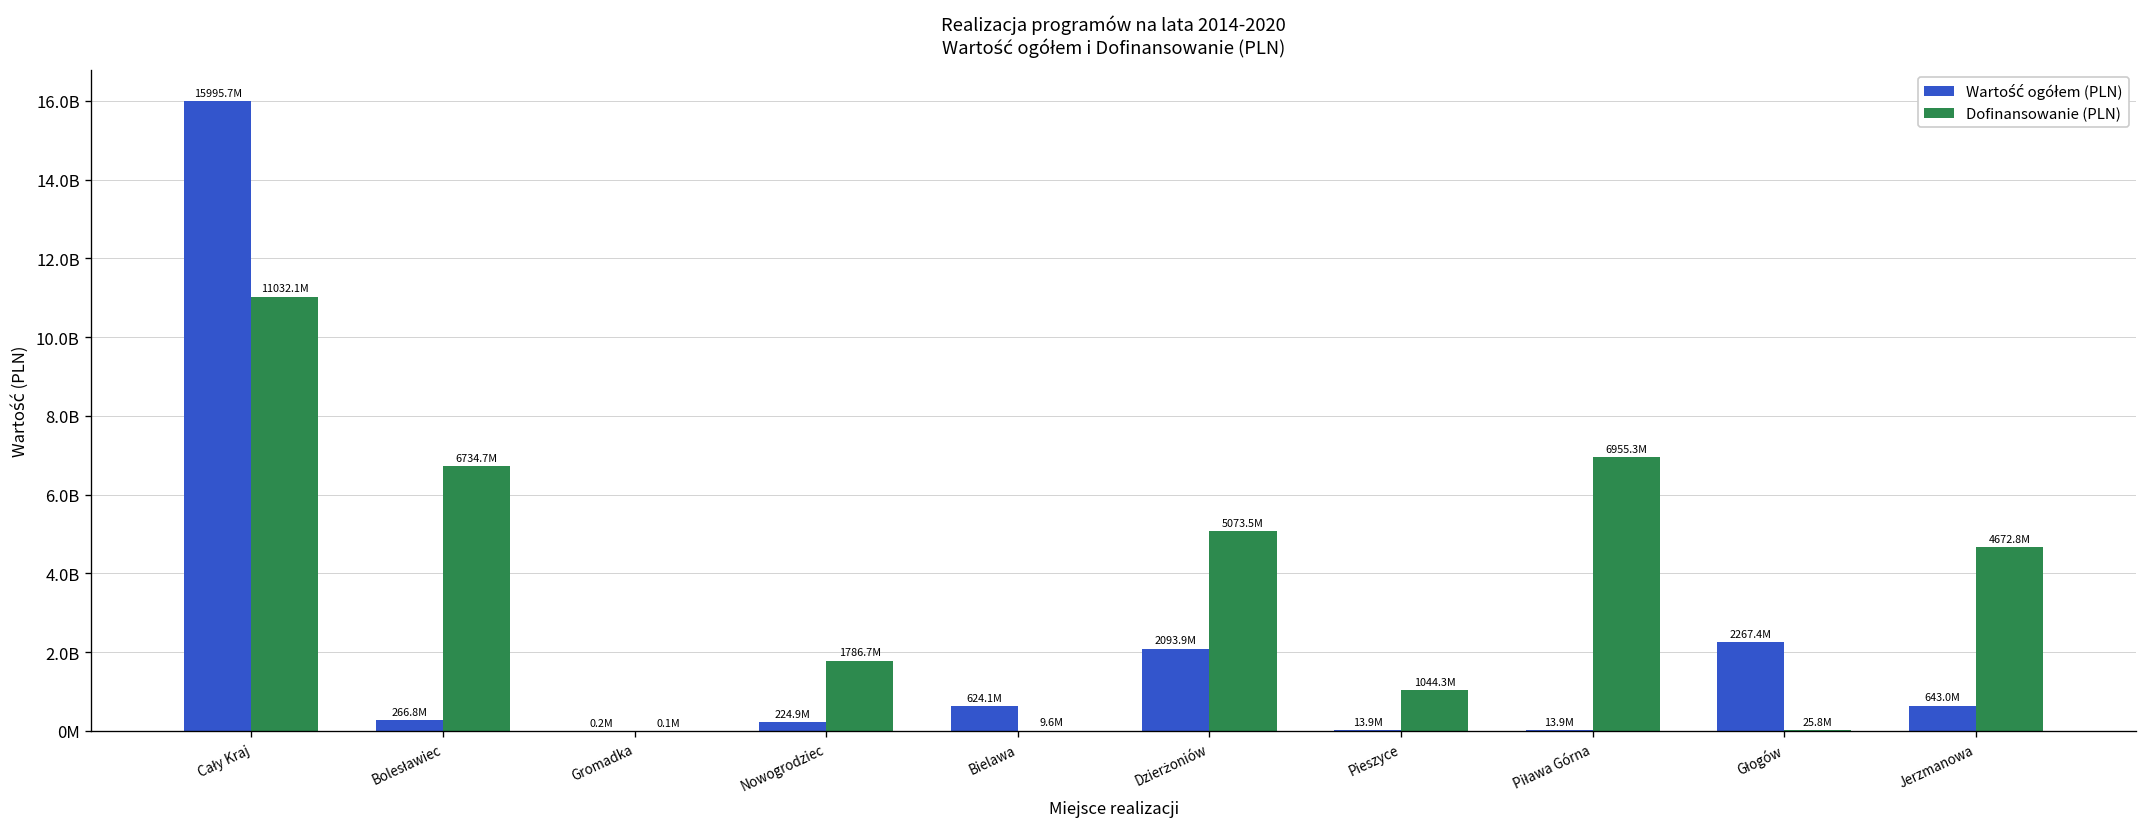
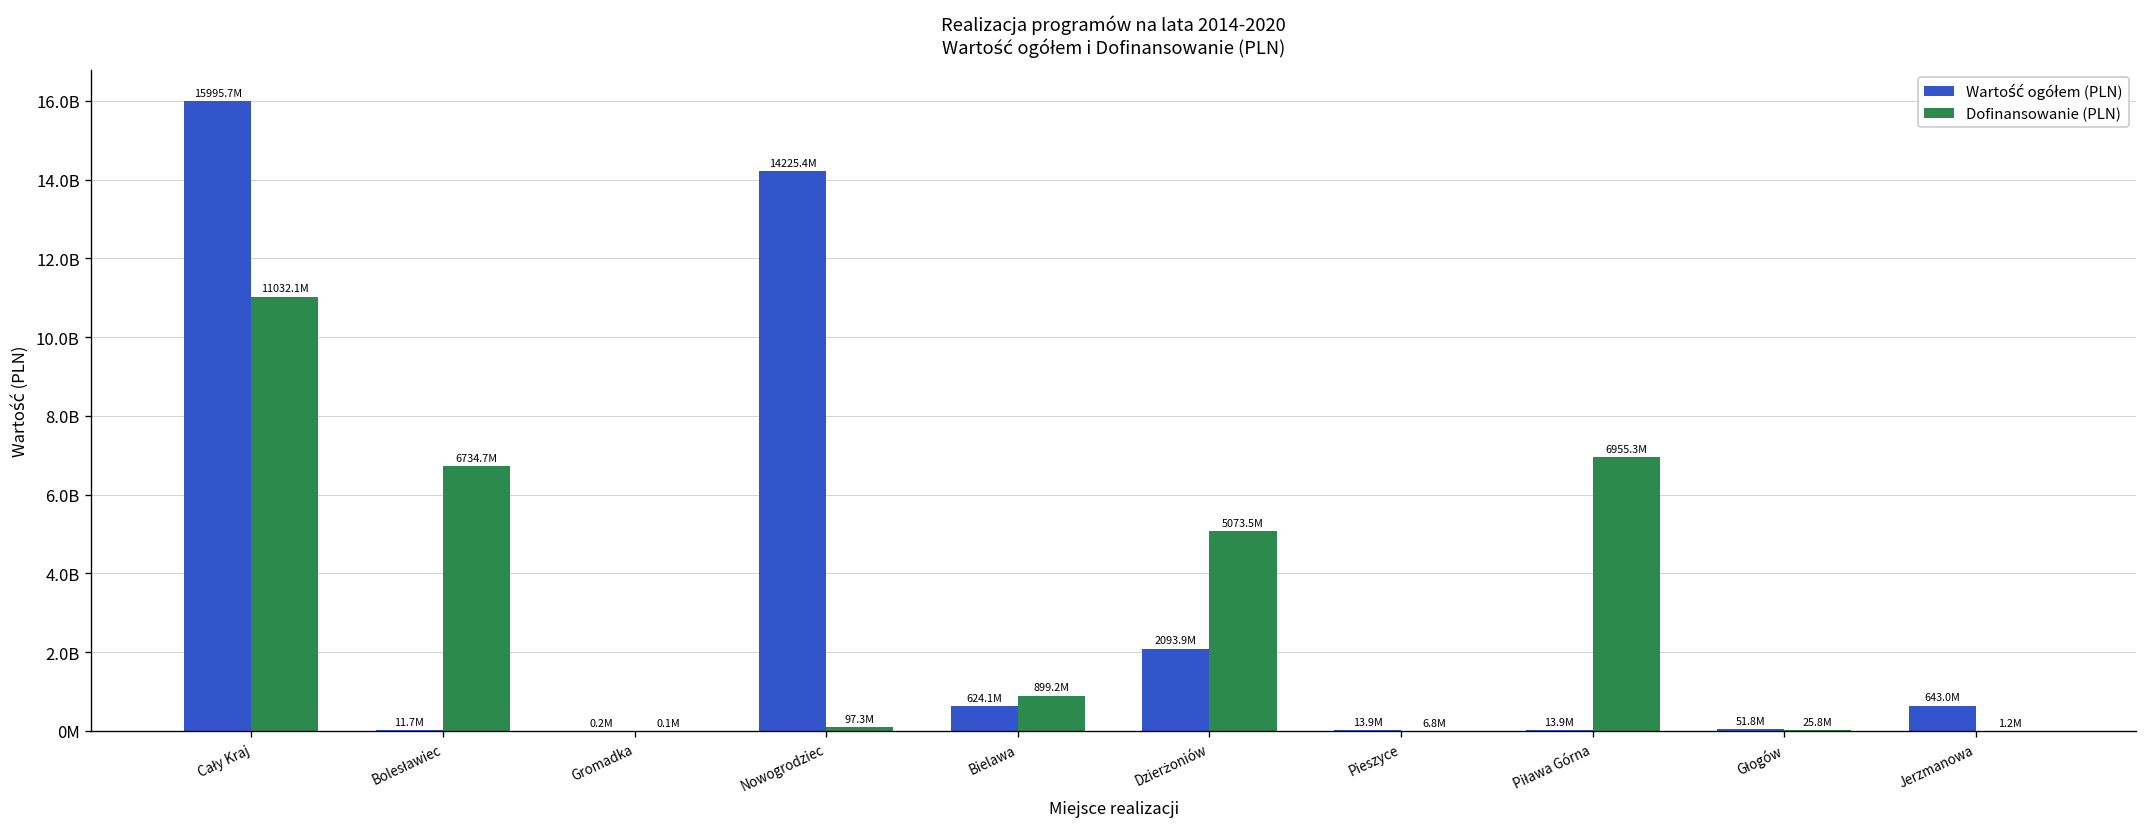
Wartość ogółem (PLN), Bolesławiec: 266.8M -> 11.7M
Wartość ogółem (PLN), Nowogrodziec: 224.9M -> 14225.4M
Dofinansowanie (PLN), Nowogrodziec: 1786.7M -> 97.3M
Dofinansowanie (PLN), Bielawa: 9.6M -> 899.2M
Dofinansowanie (PLN), Pieszyce: 1044.3M -> 6.8M
Wartość ogółem (PLN), Głogów: 2267.4M -> 51.8M
Dofinansowanie (PLN), Jerzmanowa: 4672.8M -> 1.2M
